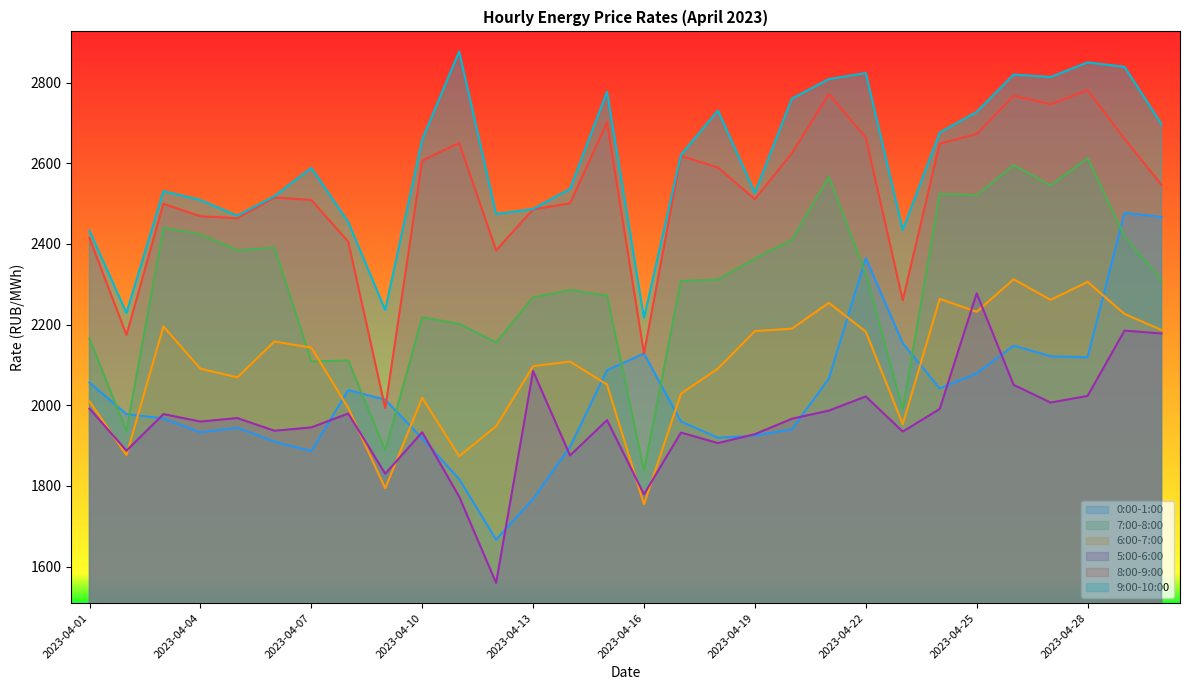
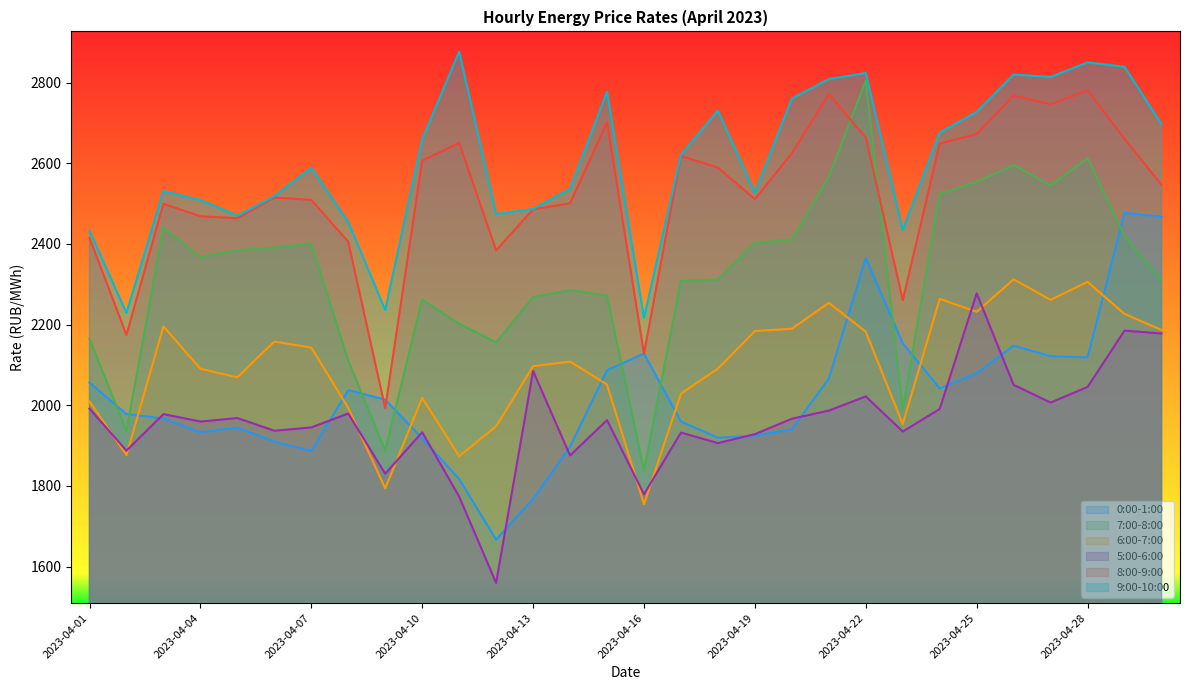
7:00-8:00, 2023-04-04: 2420 -> 2370
7:00-8:00, 2023-04-07: 2110 -> 2400
7:00-8:00, 2023-04-10: 2220 -> 2260
7:00-8:00, 2023-04-19: 2360 -> 2400
7:00-8:00, 2023-04-22: 2330 -> 2810
7:00-8:00, 2023-04-25: 2520 -> 2550
5:00-6:00, 2023-04-28: 2020 -> 2050
